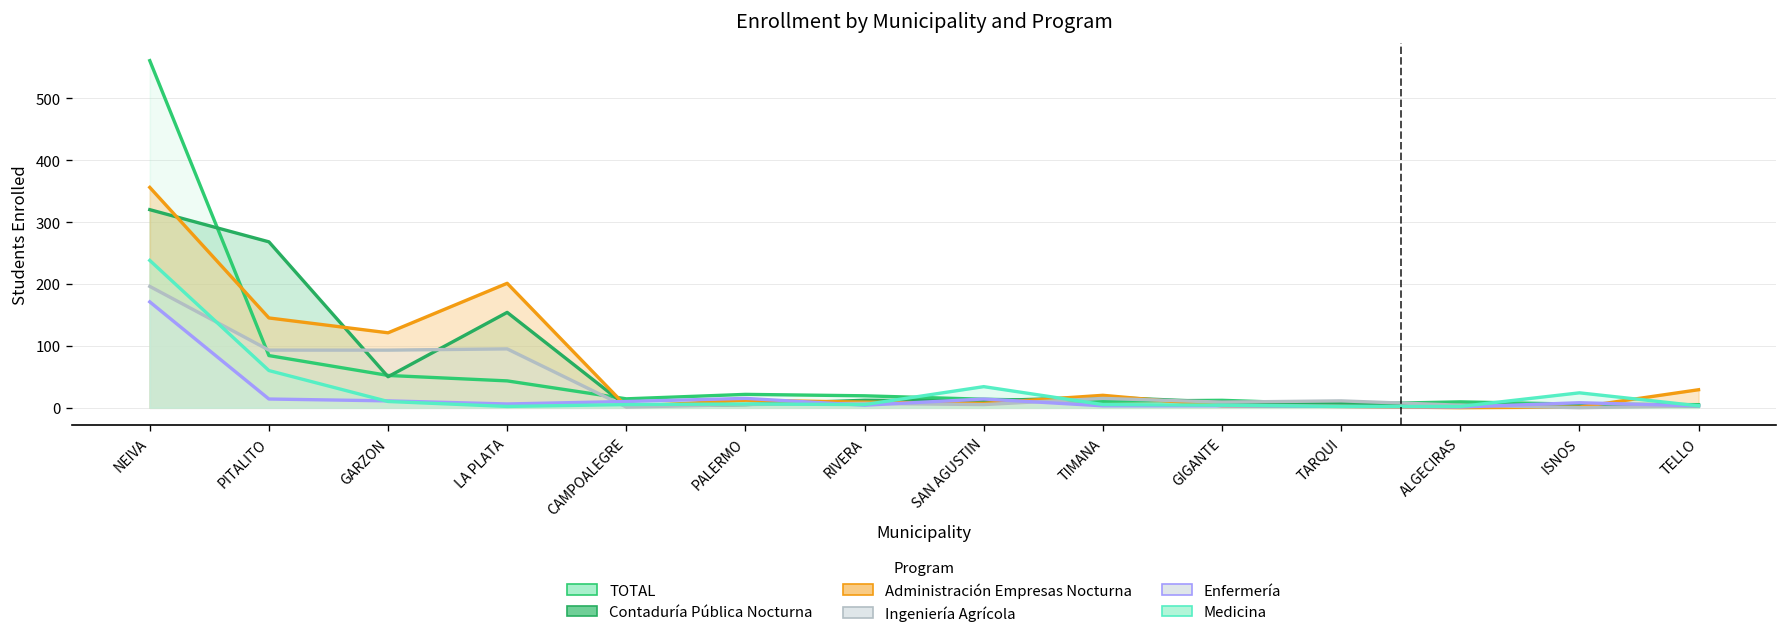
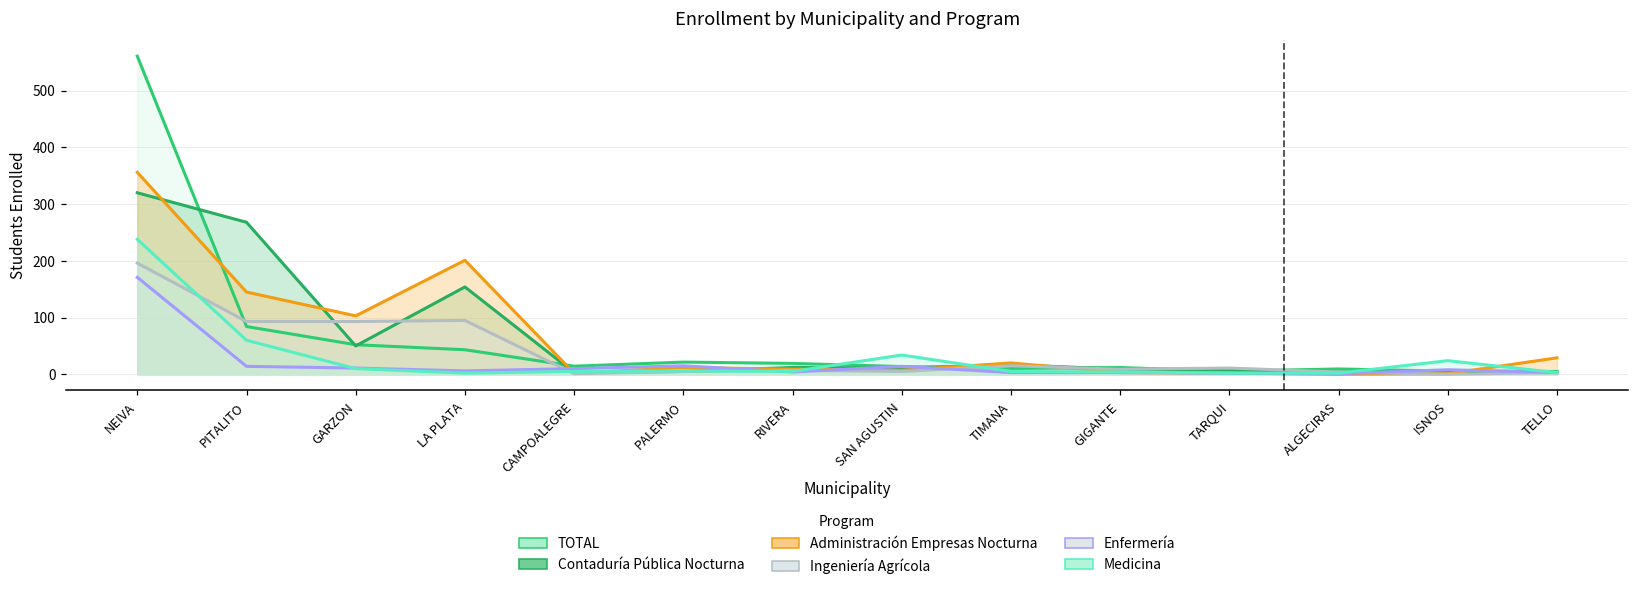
Administración Empresas Nocturna, GARZON: 120 -> 100
